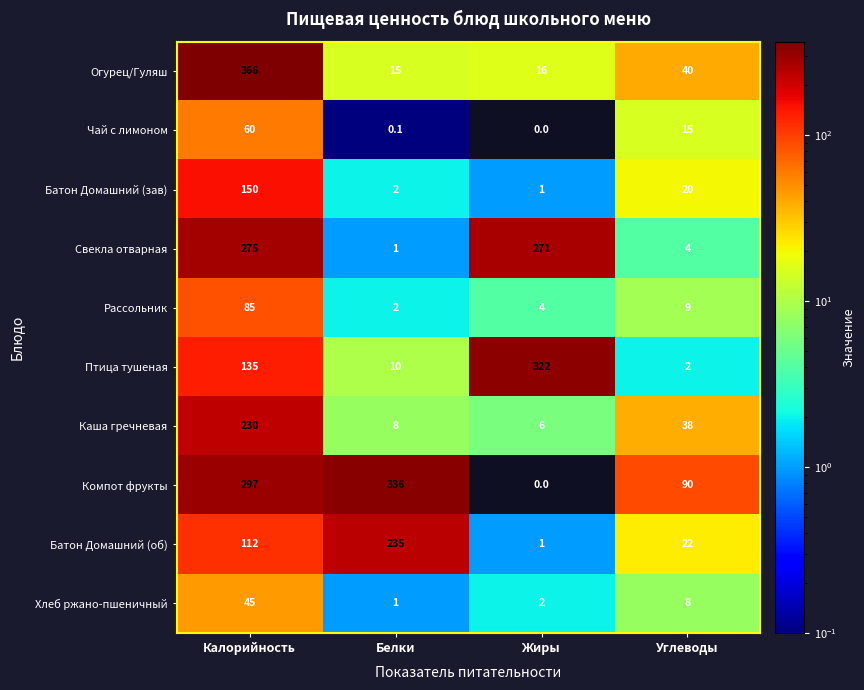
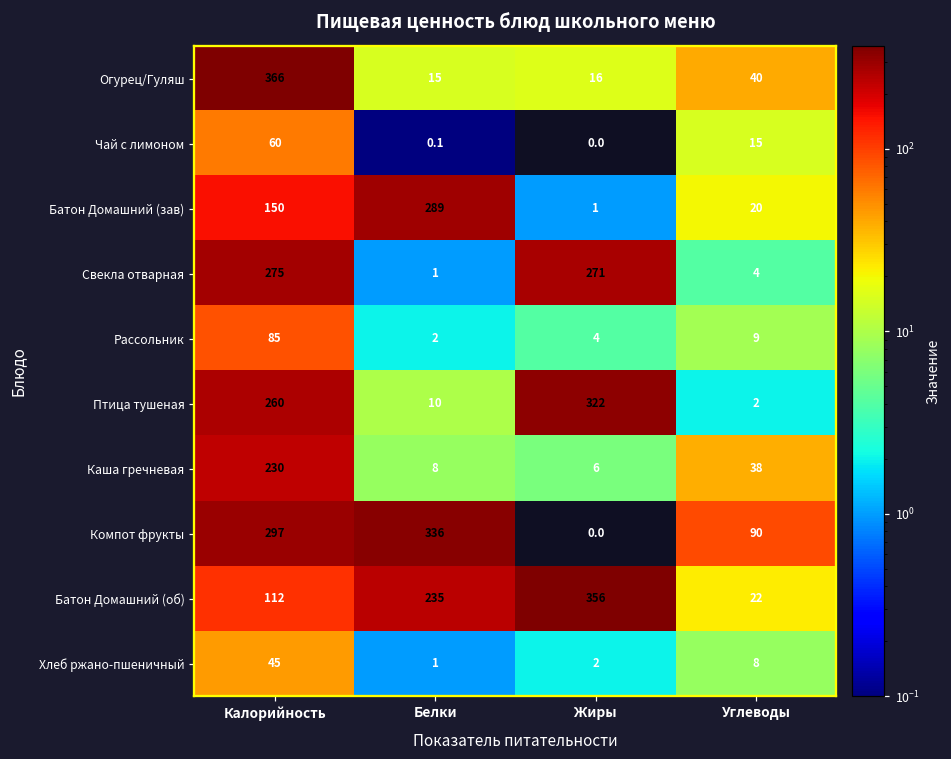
Батон Домашний (зав), Белки: 2 -> 289
Птица тушеная, Калорийность: 135 -> 260
Батон Домашний (об), Жиры: 1 -> 356
